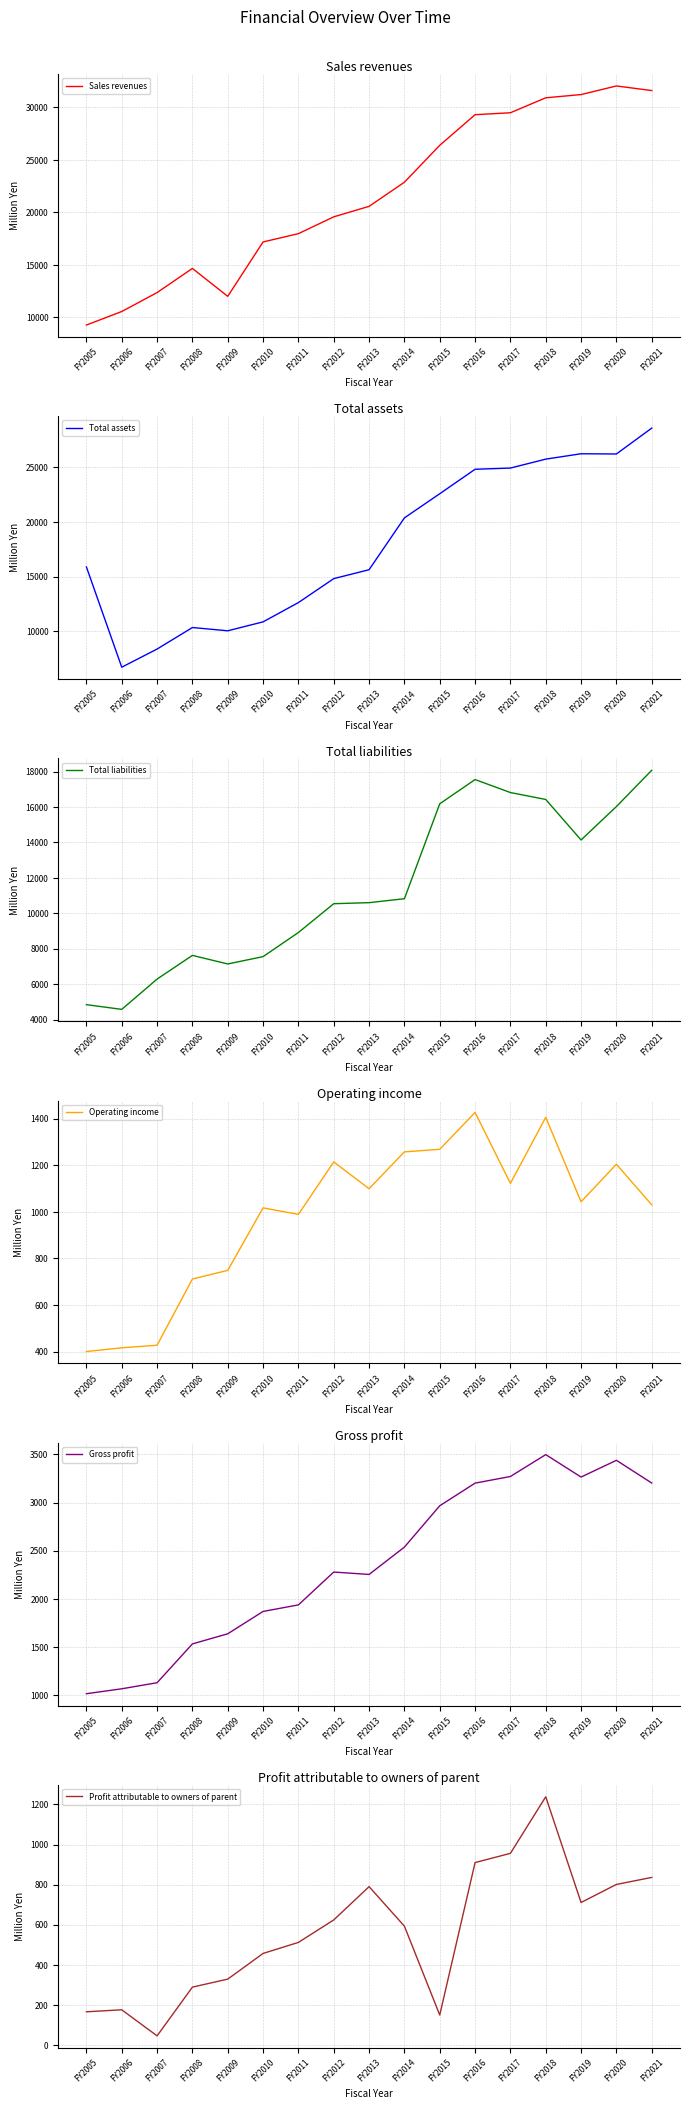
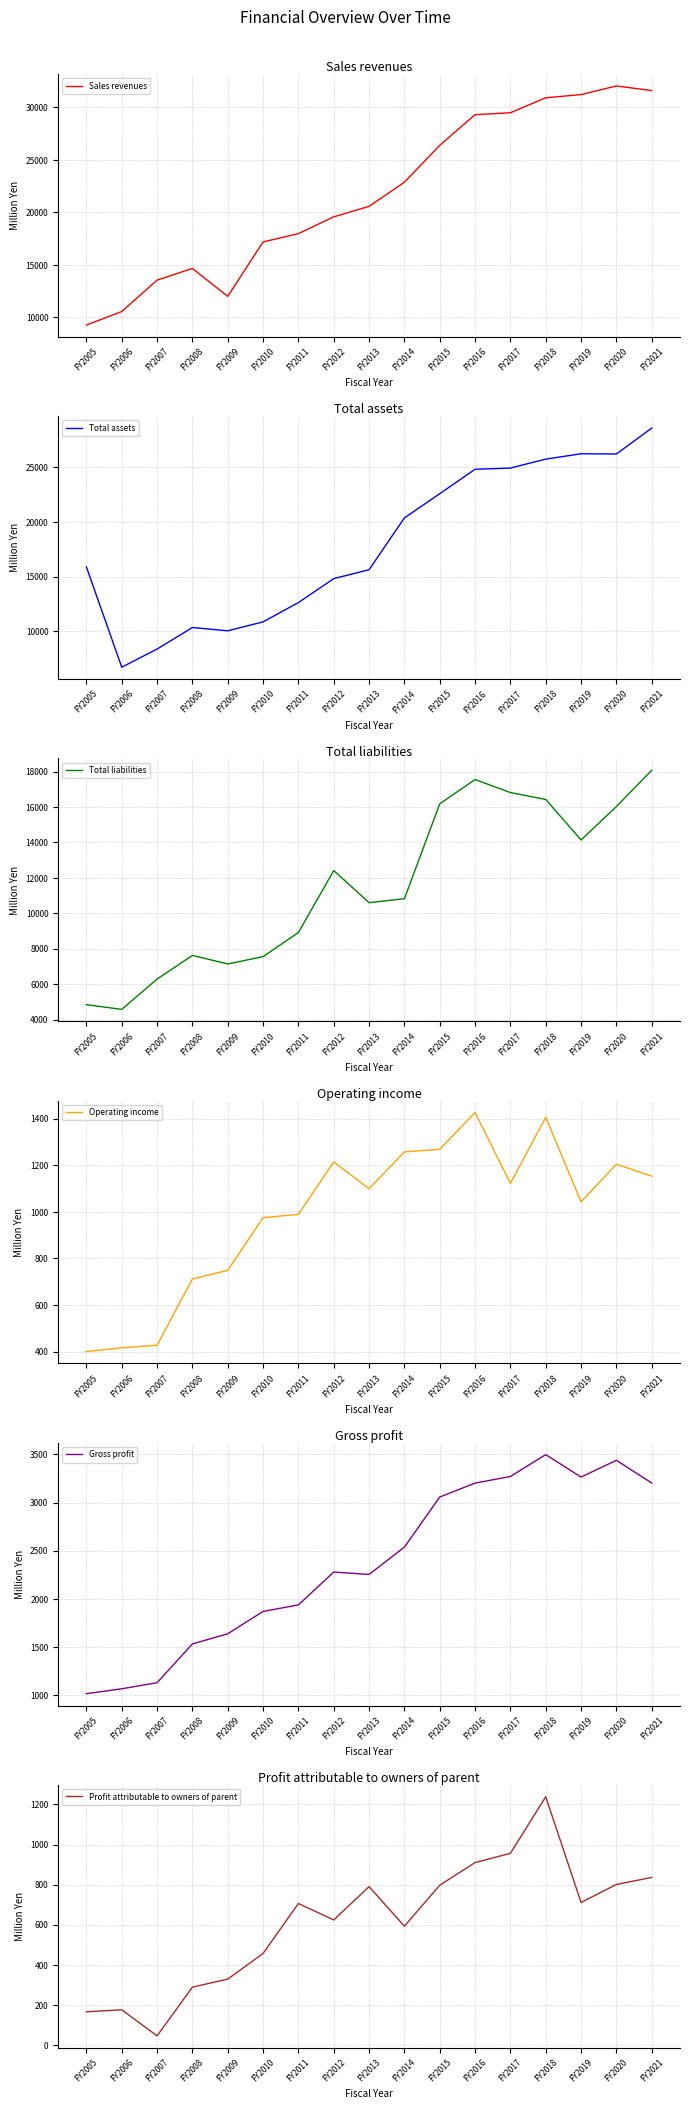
Sales revenues, FY2007: 12400 -> 13500
Total liabilities, FY2012: 10500 -> 12400
Operating income, FY2010: 1020 -> 980
Operating income, FY2021: 1030 -> 1150
Gross profit, FY2015: 3000 -> 3100
Profit attributable to owners of parent, FY2011: 510 -> 710
Profit attributable to owners of parent, FY2015: 150 -> 800
